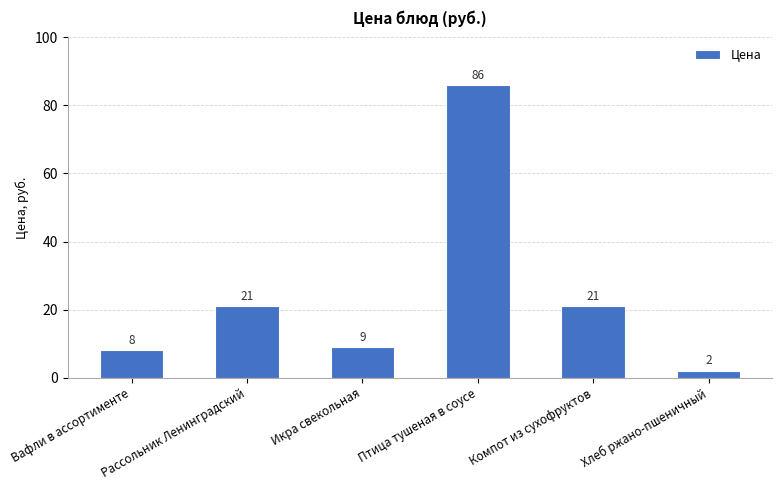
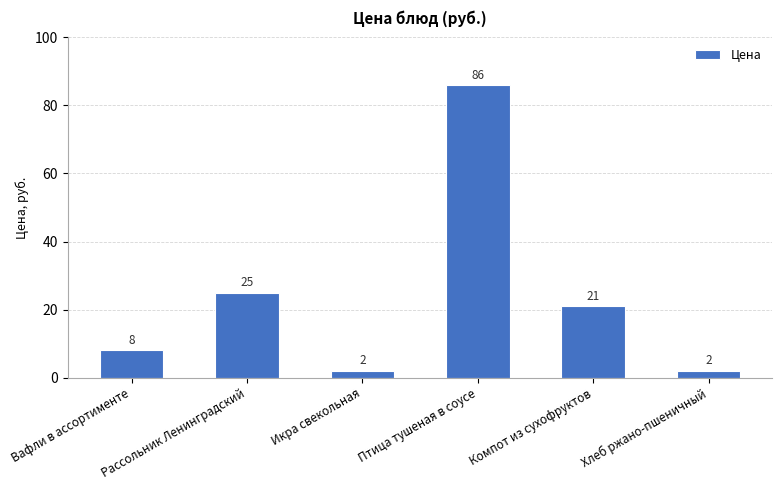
Рассольник Ленинградский: 21 -> 25
Икра свекольная: 9 -> 2
